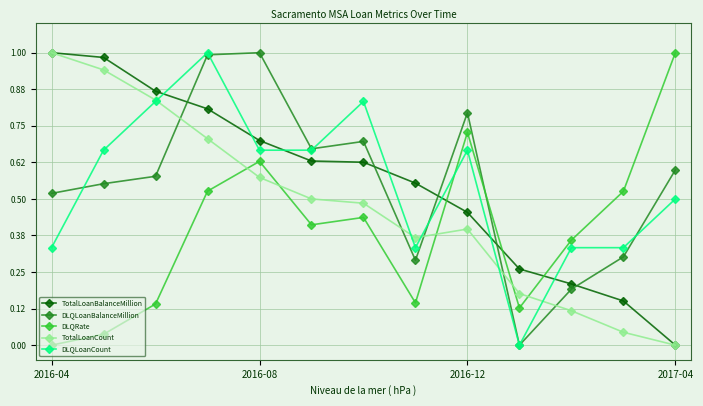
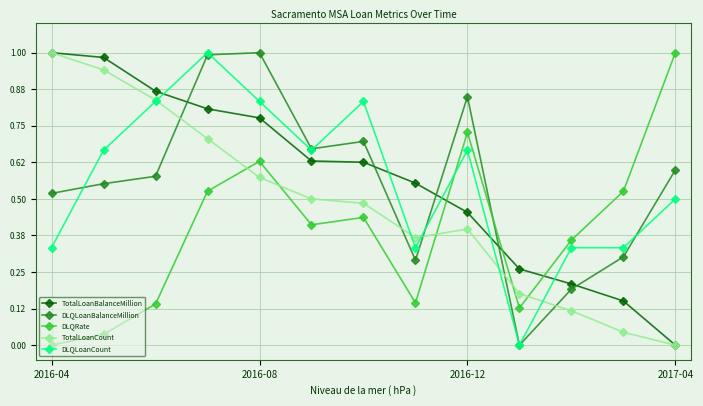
TotalLoanBalanceMillion, 2016-08: 0.70 -> 0.78
DLQLoanCount, 2016-08: 0.67 -> 0.83
DLQLoanBalanceMillion, 2016-12: 0.79 -> 0.85
